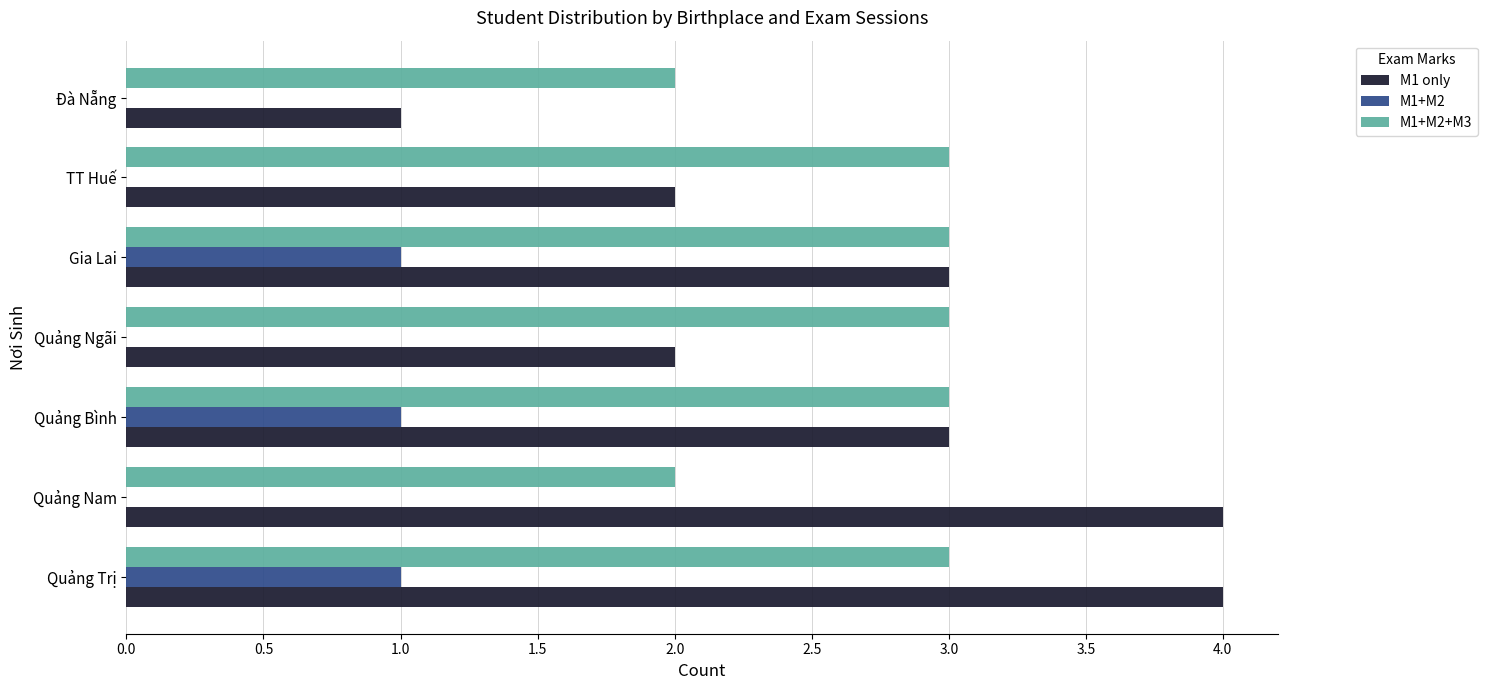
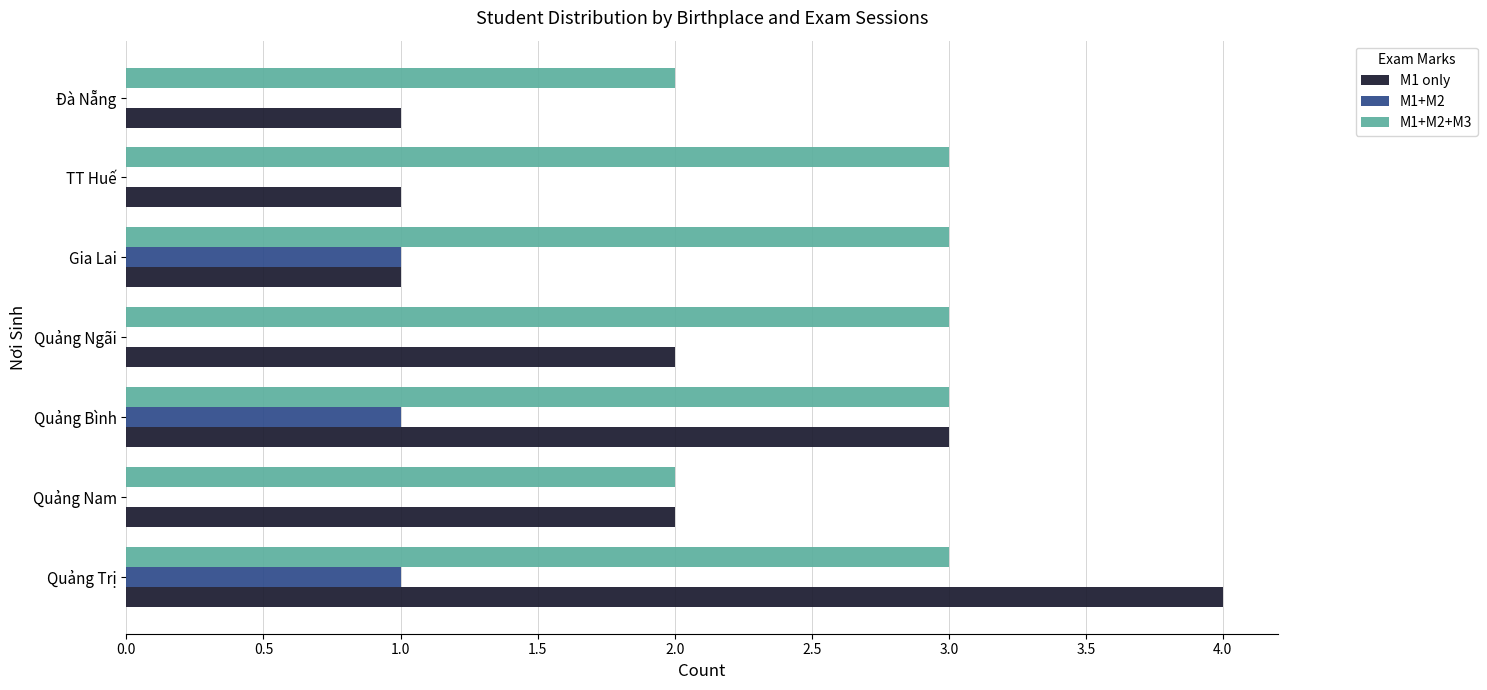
M1 only, TT Huế: 2 -> 1
M1 only, Gia Lai: 3 -> 1
M1 only, Quảng Nam: 4 -> 2
